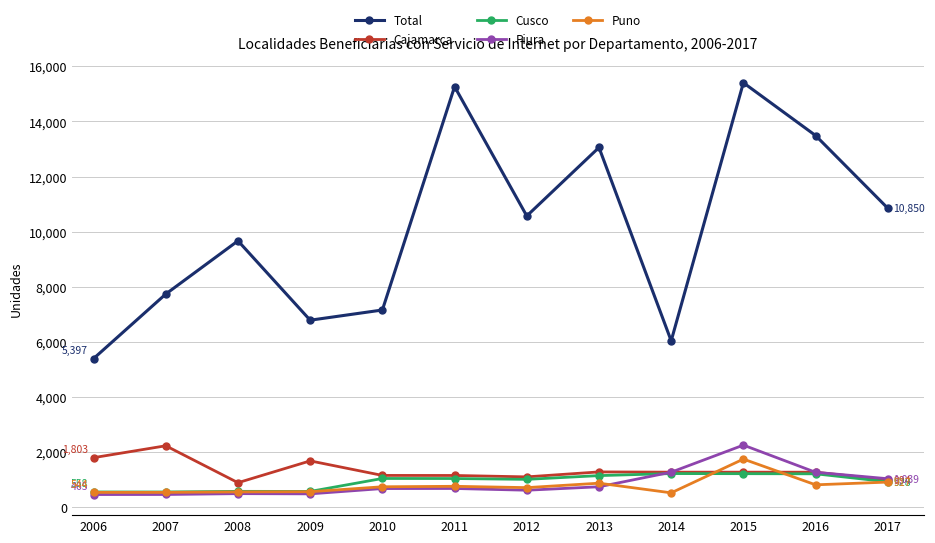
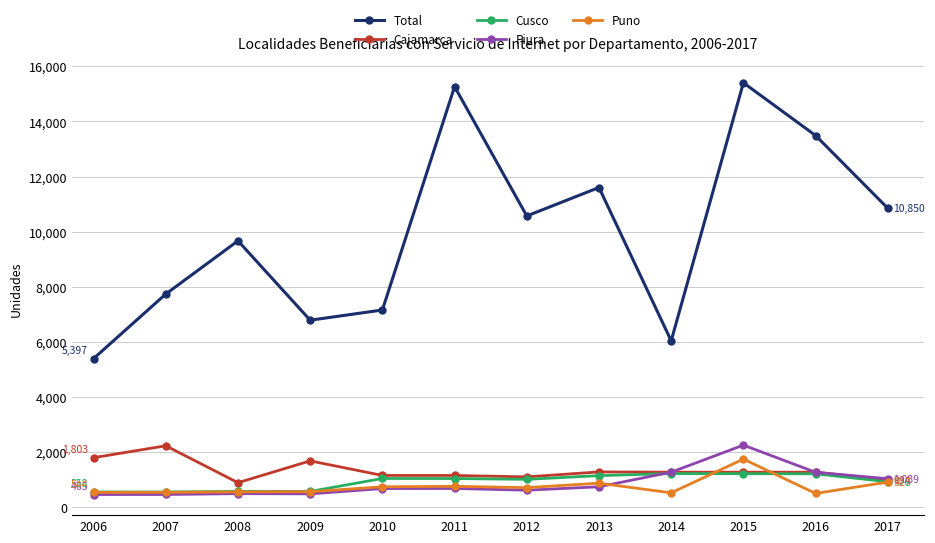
Total, 2013: 13,100 -> 11,600
Puno, 2016: 800 -> 500
